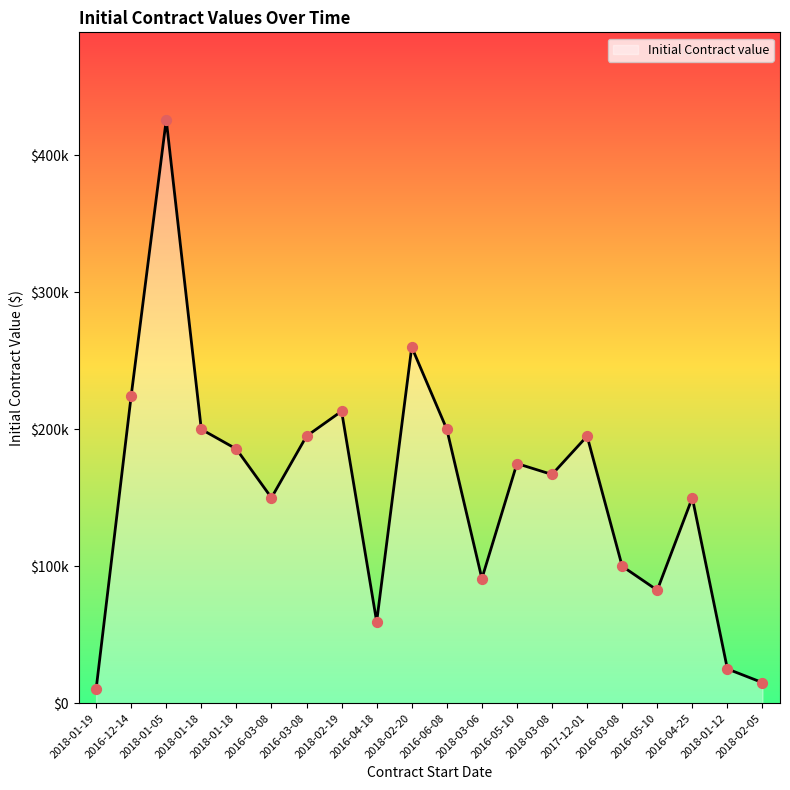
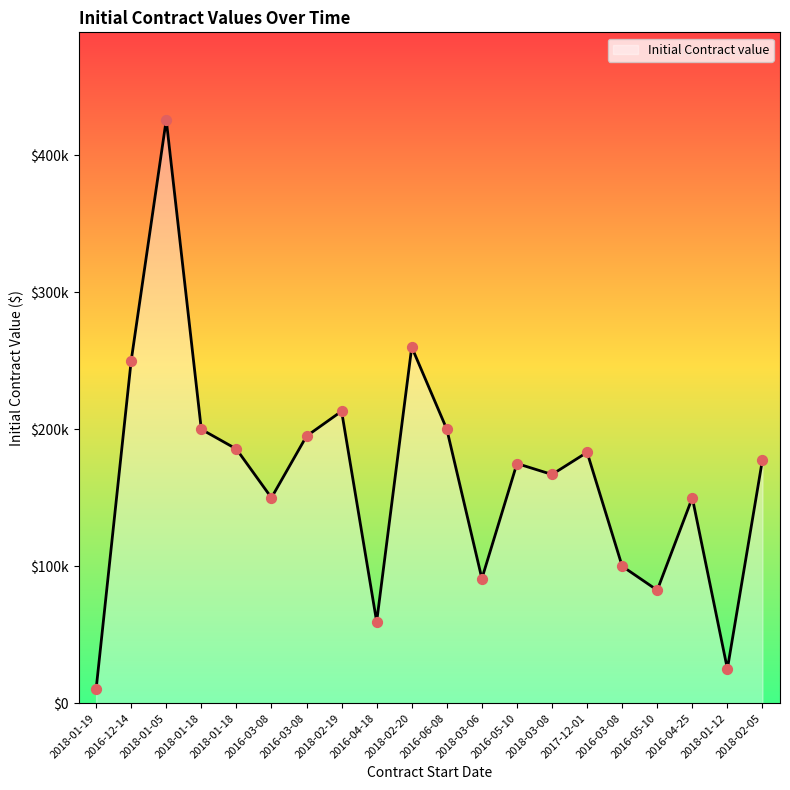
2016-12-14: $224000 -> $250000
2017-12-01: $195000 -> $183000
2018-02-05: $15000 -> $178000
